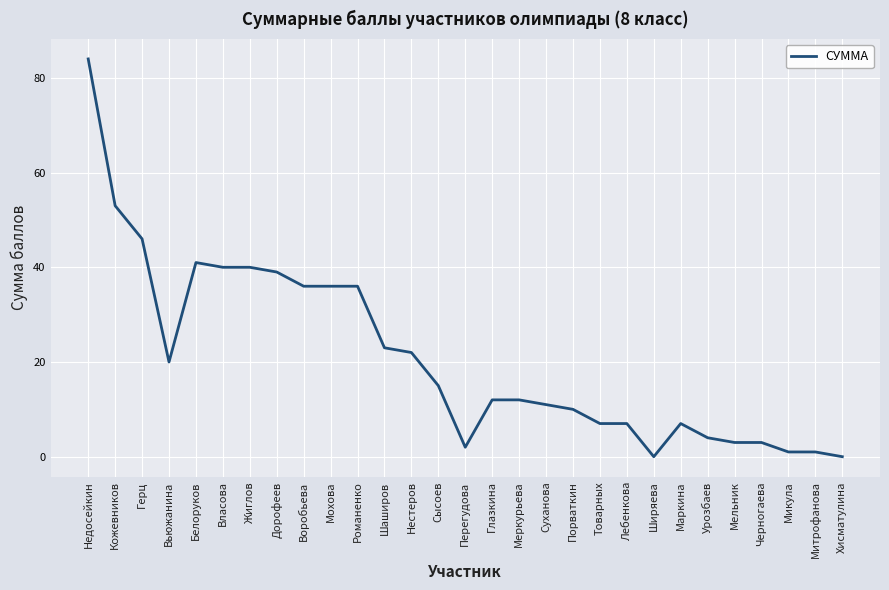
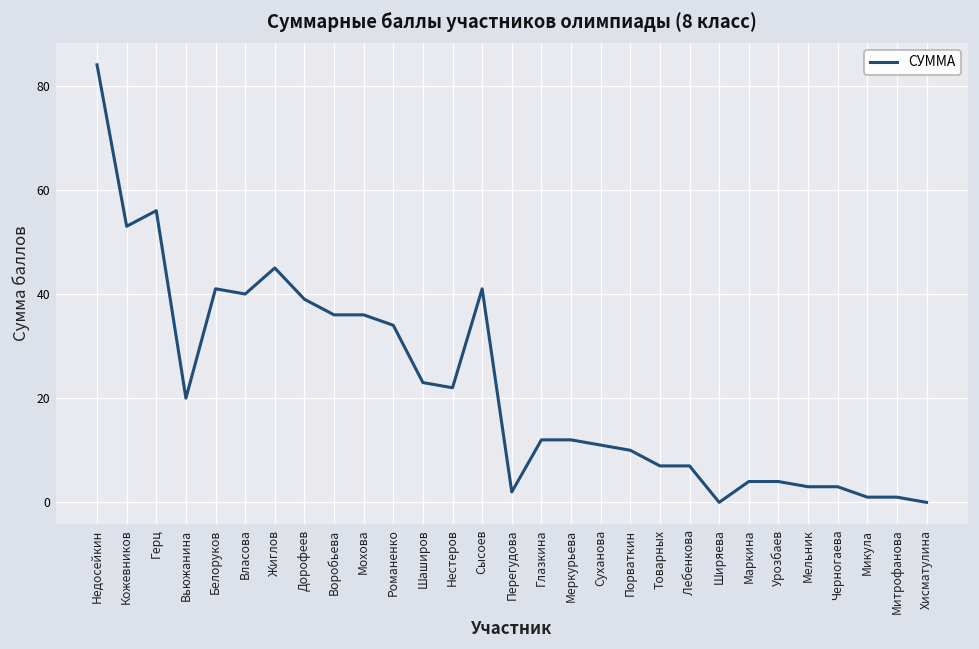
Герц: 46 -> 56
Жиглов: 40 -> 45
Романенко: 36 -> 34
Сысоев: 15 -> 41
Маркина: 7 -> 4
